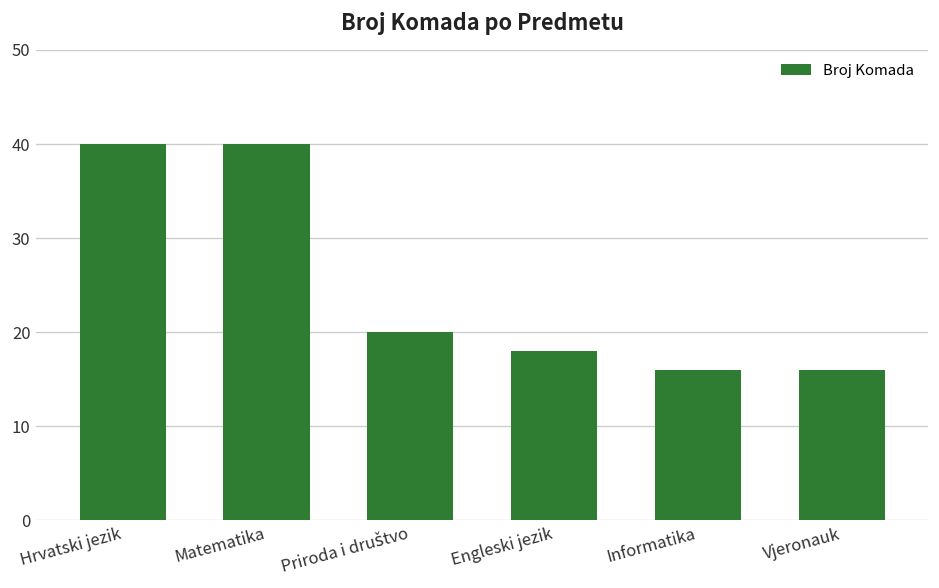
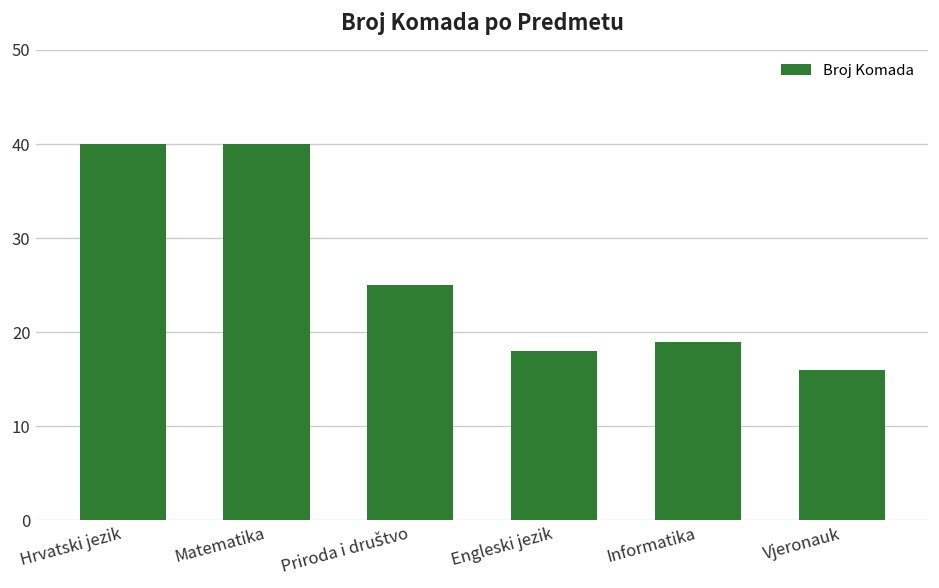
Priroda i društvo: 20 -> 25
Informatika: 16 -> 19
